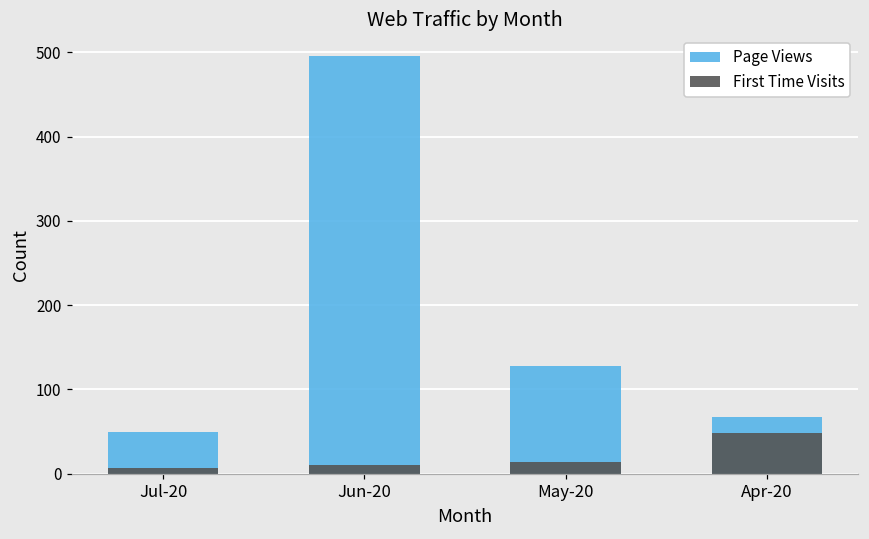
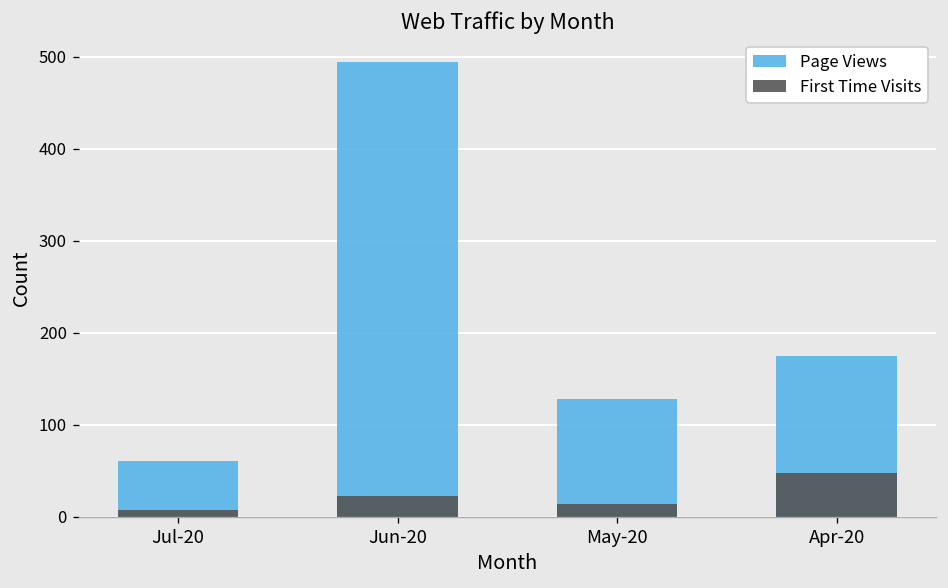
Page Views, Jul-20: 50 -> 60
First Time Visits, Jun-20: 10 -> 20
Page Views, Apr-20: 70 -> 180
